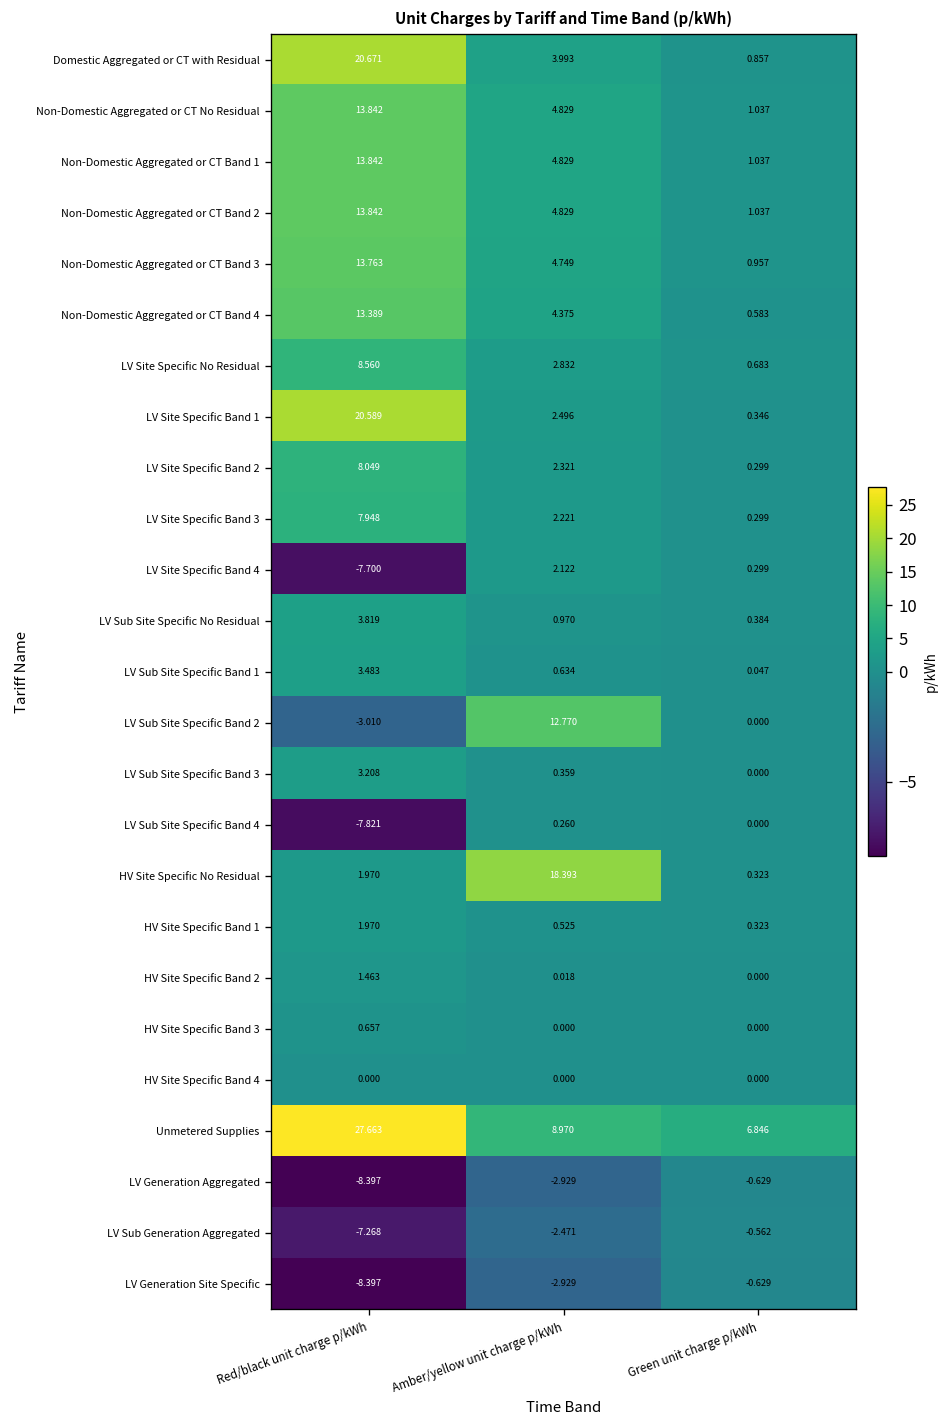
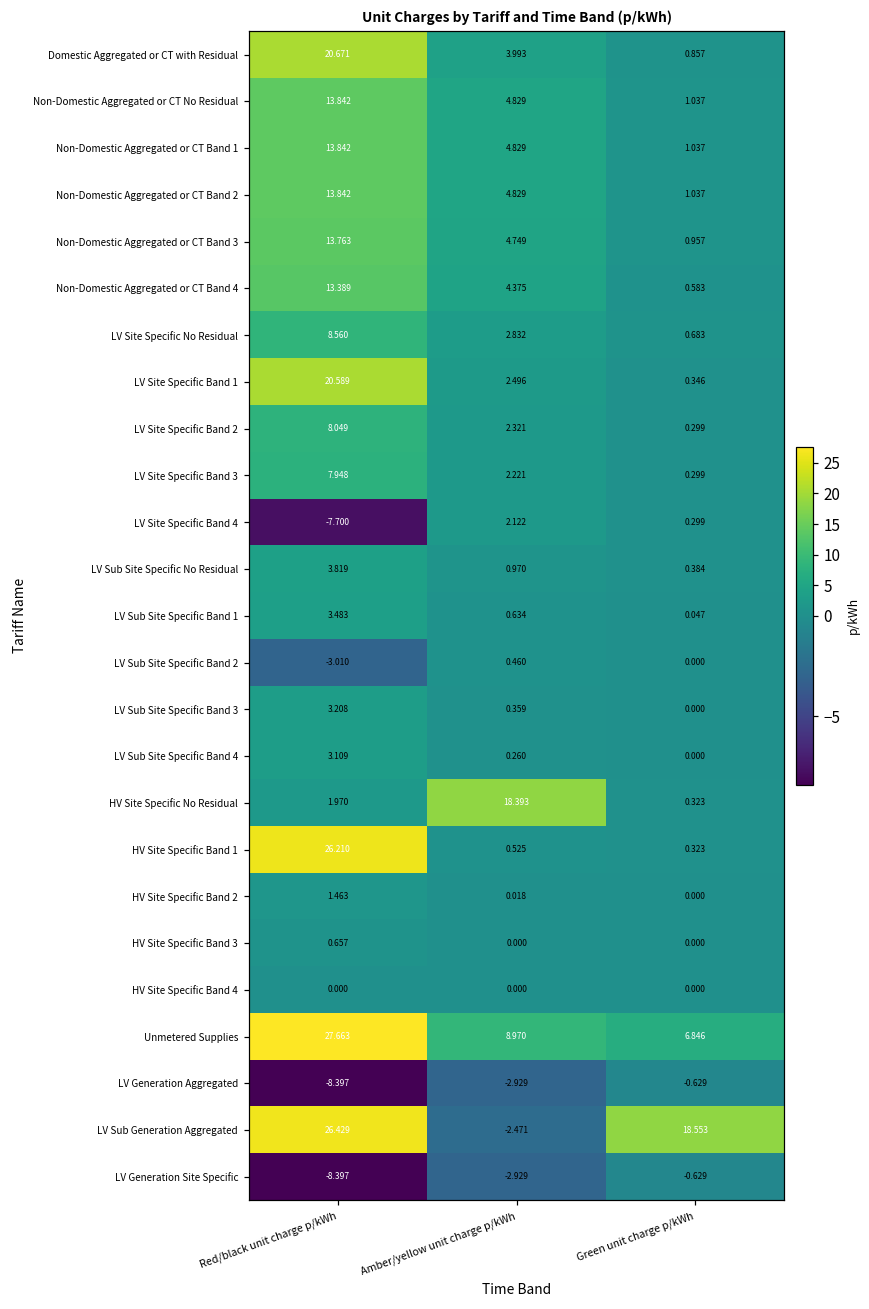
LV Sub Site Specific Band 2, Amber/yellow unit charge p/kWh: 12.770 -> 0.460
LV Sub Site Specific Band 4, Red/black unit charge p/kWh: -7.821 -> 3.109
HV Site Specific Band 1, Red/black unit charge p/kWh: 1.970 -> 26.210
LV Sub Generation Aggregated, Red/black unit charge p/kWh: -7.268 -> 26.429
LV Sub Generation Aggregated, Green unit charge p/kWh: -0.562 -> 18.553
